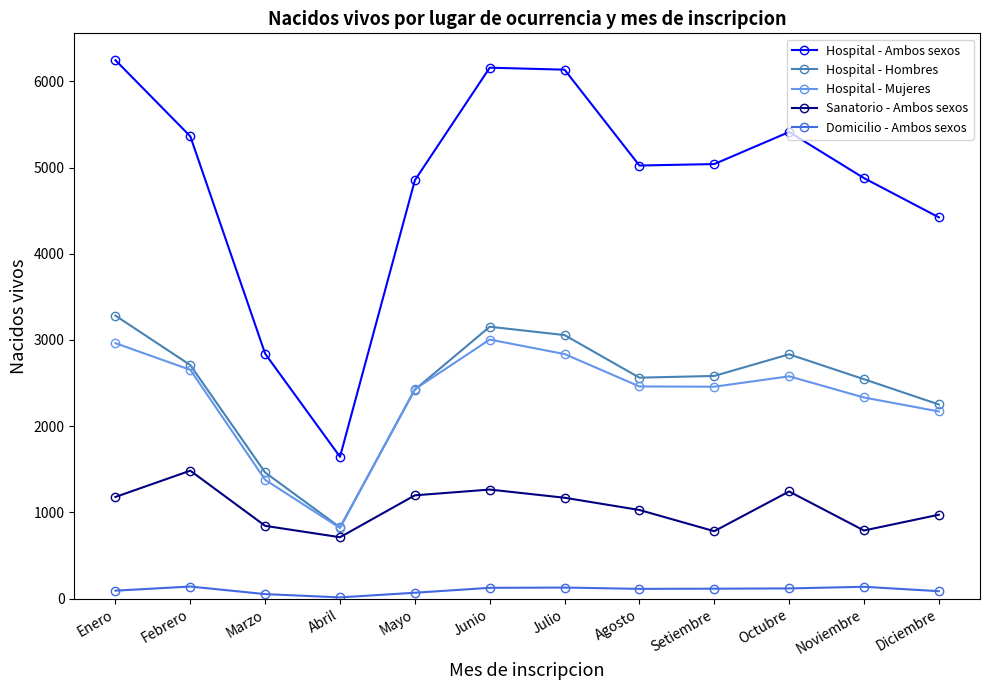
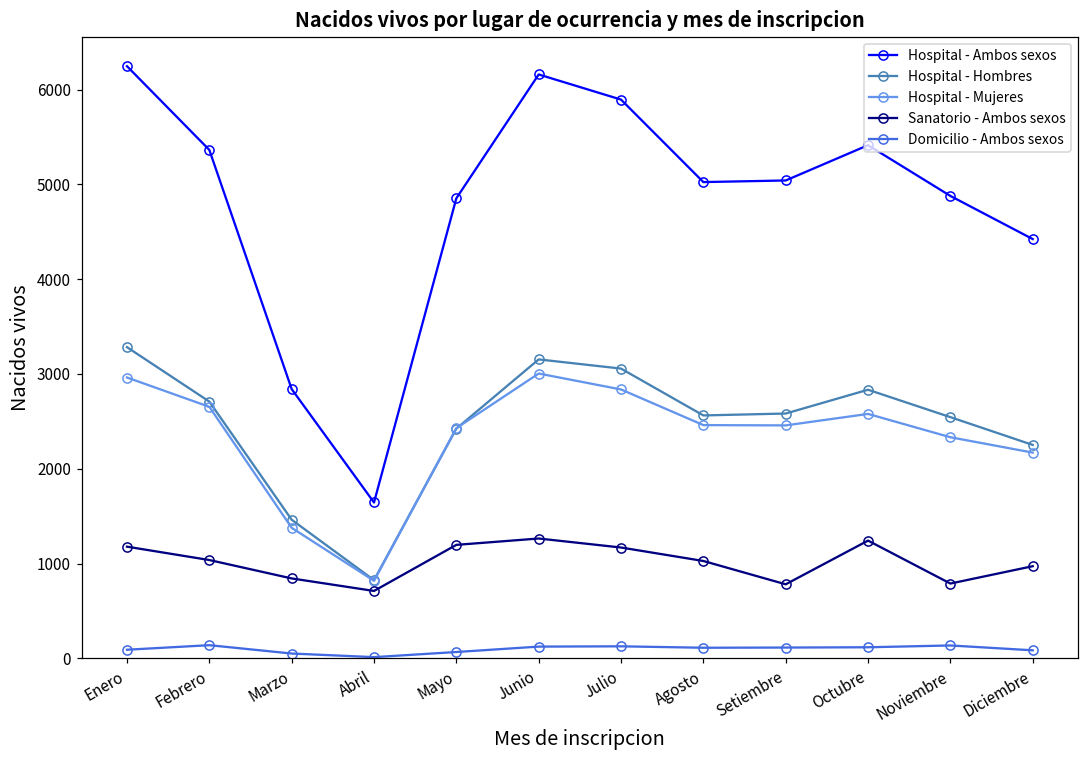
Sanatorio - Ambos sexos, Febrero: 1500 -> 1000
Hospital - Ambos sexos, Julio: 6100 -> 5900
